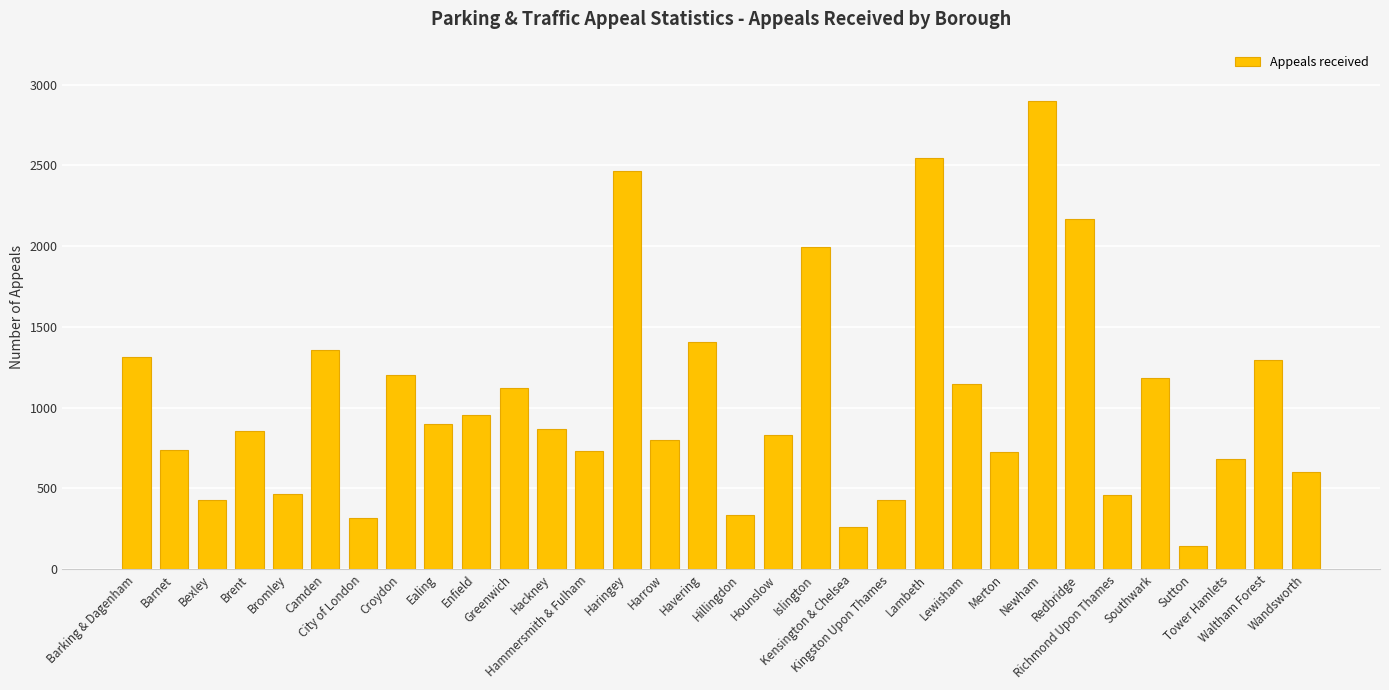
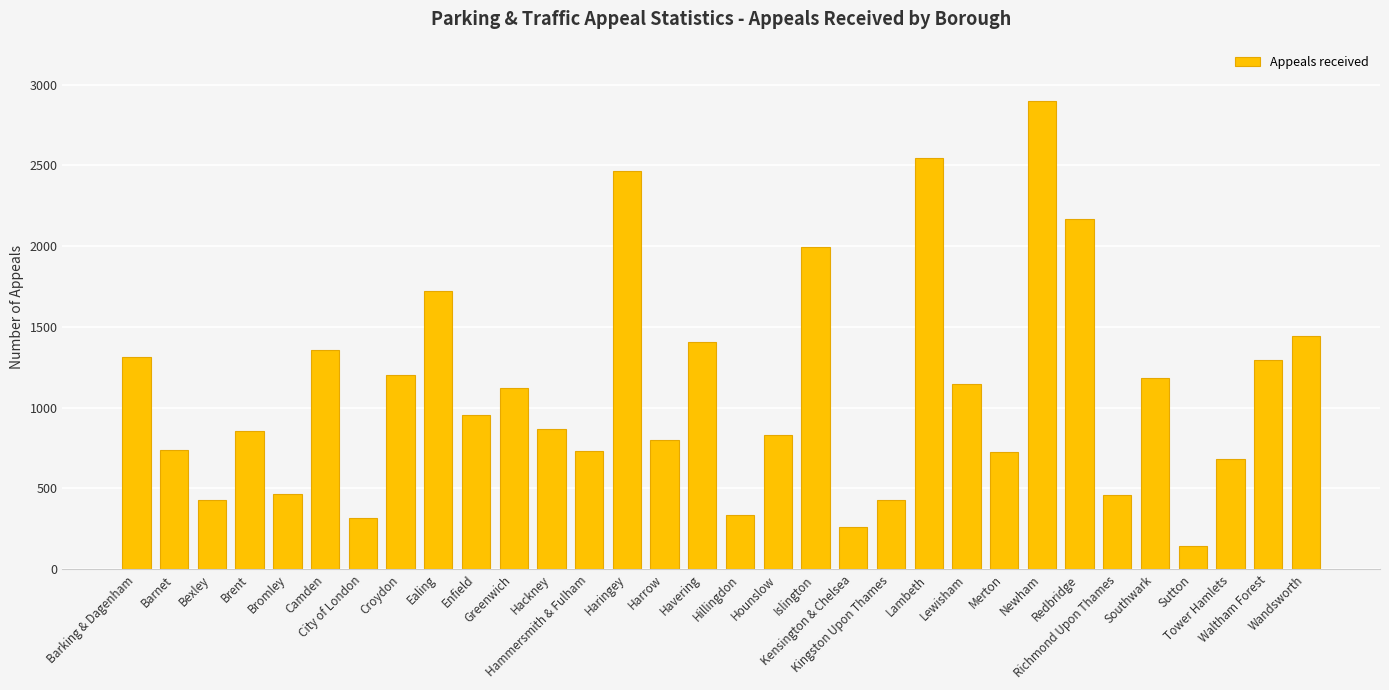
Ealing: 900 -> 1720
Wandsworth: 600 -> 1440
